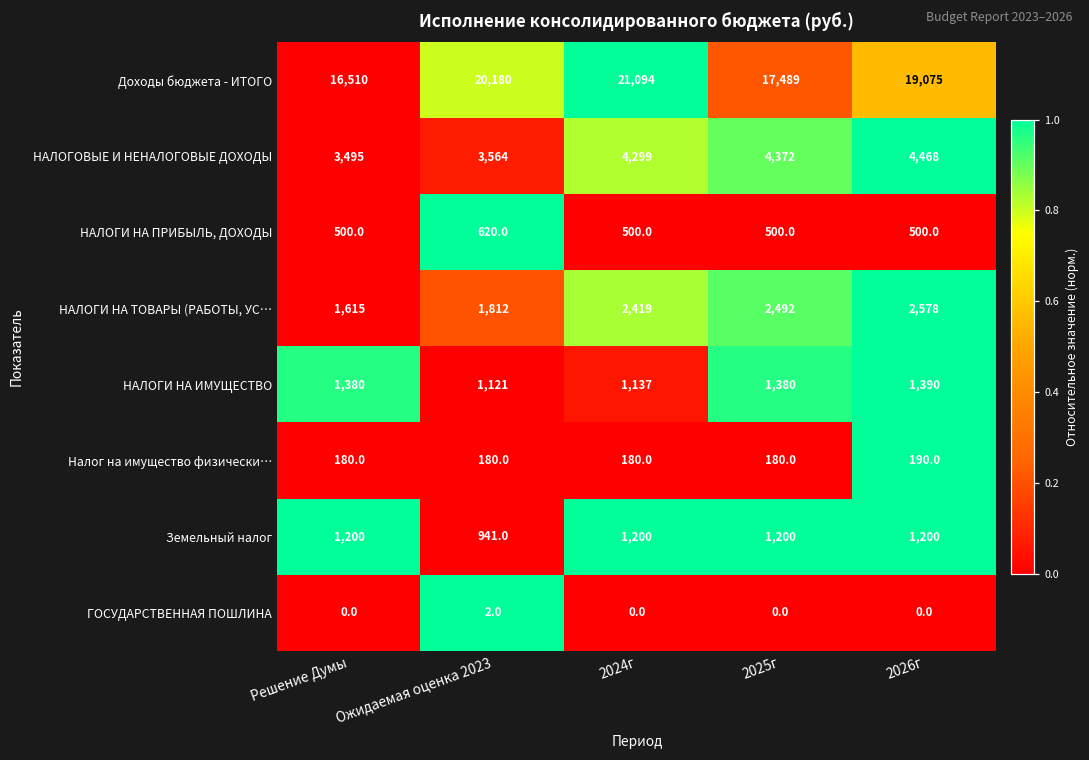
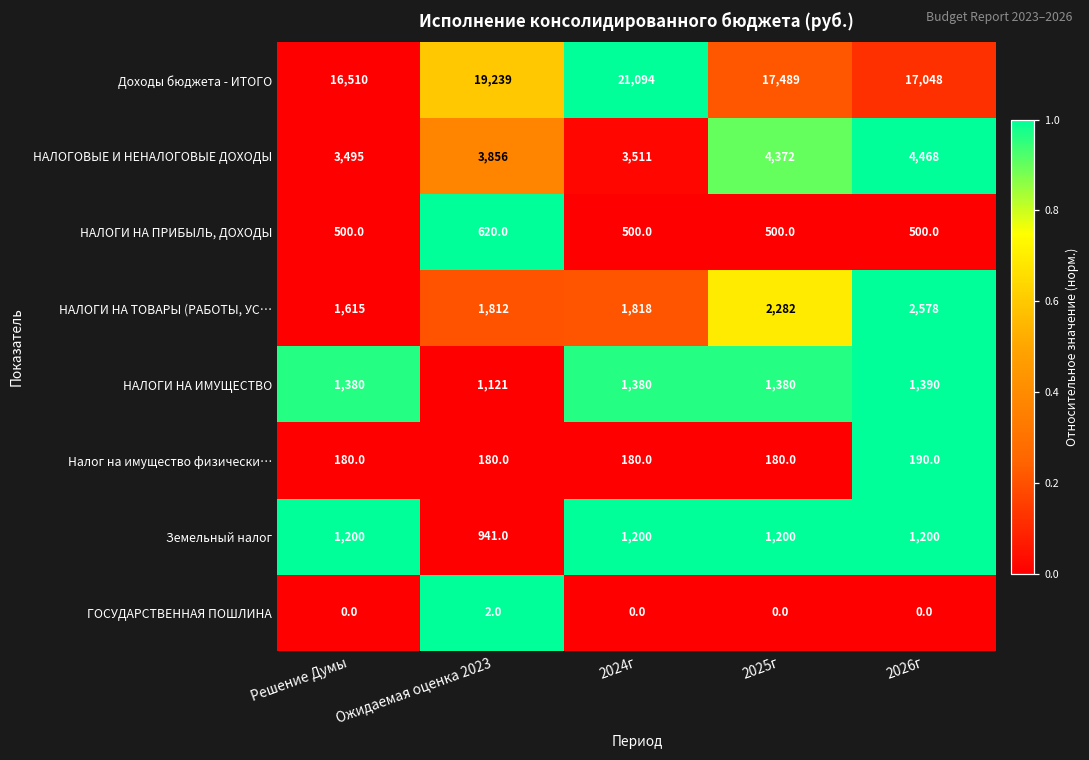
Доходы бюджета - ИТОГО, Ожидаемая оценка 2023: 20,180 -> 19,239
Доходы бюджета - ИТОГО, 2026г: 19,075 -> 17,048
НАЛОГОВЫЕ И НЕНАЛОГОВЫЕ ДОХОДЫ, Ожидаемая оценка 2023: 3,564 -> 3,856
НАЛОГОВЫЕ И НЕНАЛОГОВЫЕ ДОХОДЫ, 2024г: 4,299 -> 3,511
НАЛОГИ НА ТОВАРЫ (РАБОТЫ, УС…, 2024г: 2,419 -> 1,818
НАЛОГИ НА ТОВАРЫ (РАБОТЫ, УС…, 2025г: 2,492 -> 2,282
НАЛОГИ НА ИМУЩЕСТВО, 2024г: 1,137 -> 1,380
